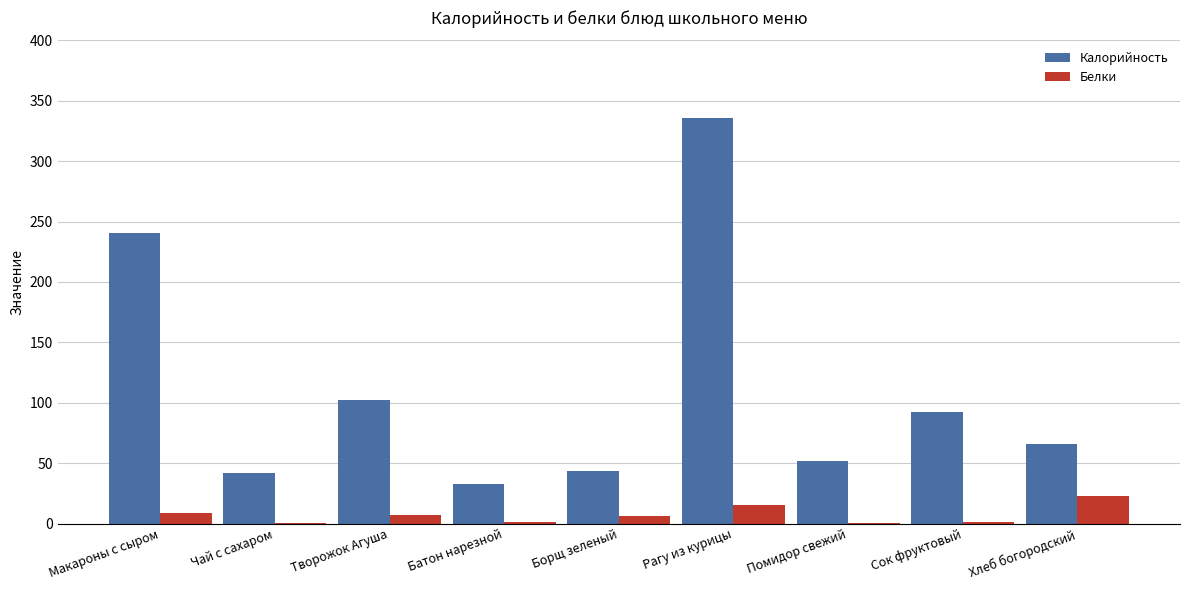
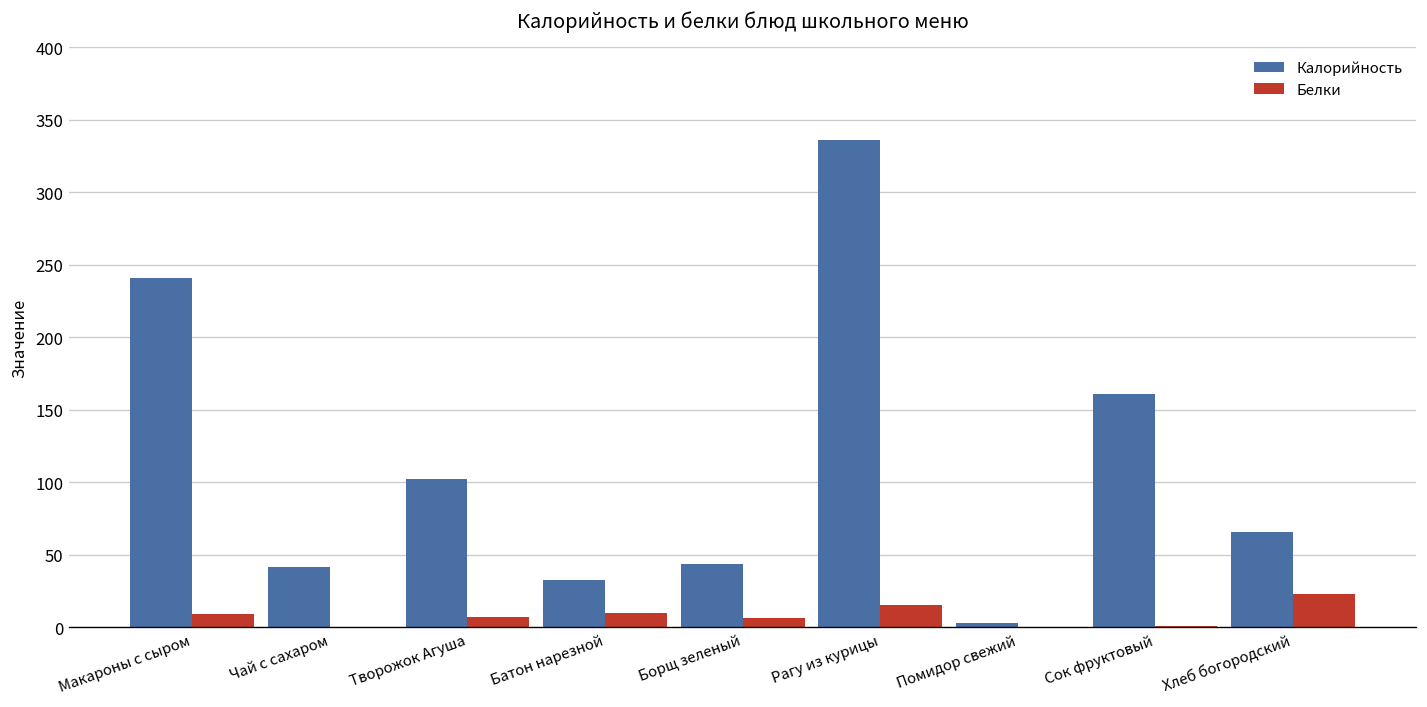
Белки, Батон нарезной: 1 -> 10
Калорийность, Помидор свежий: 52 -> 3
Калорийность, Сок фруктовый: 92 -> 161
